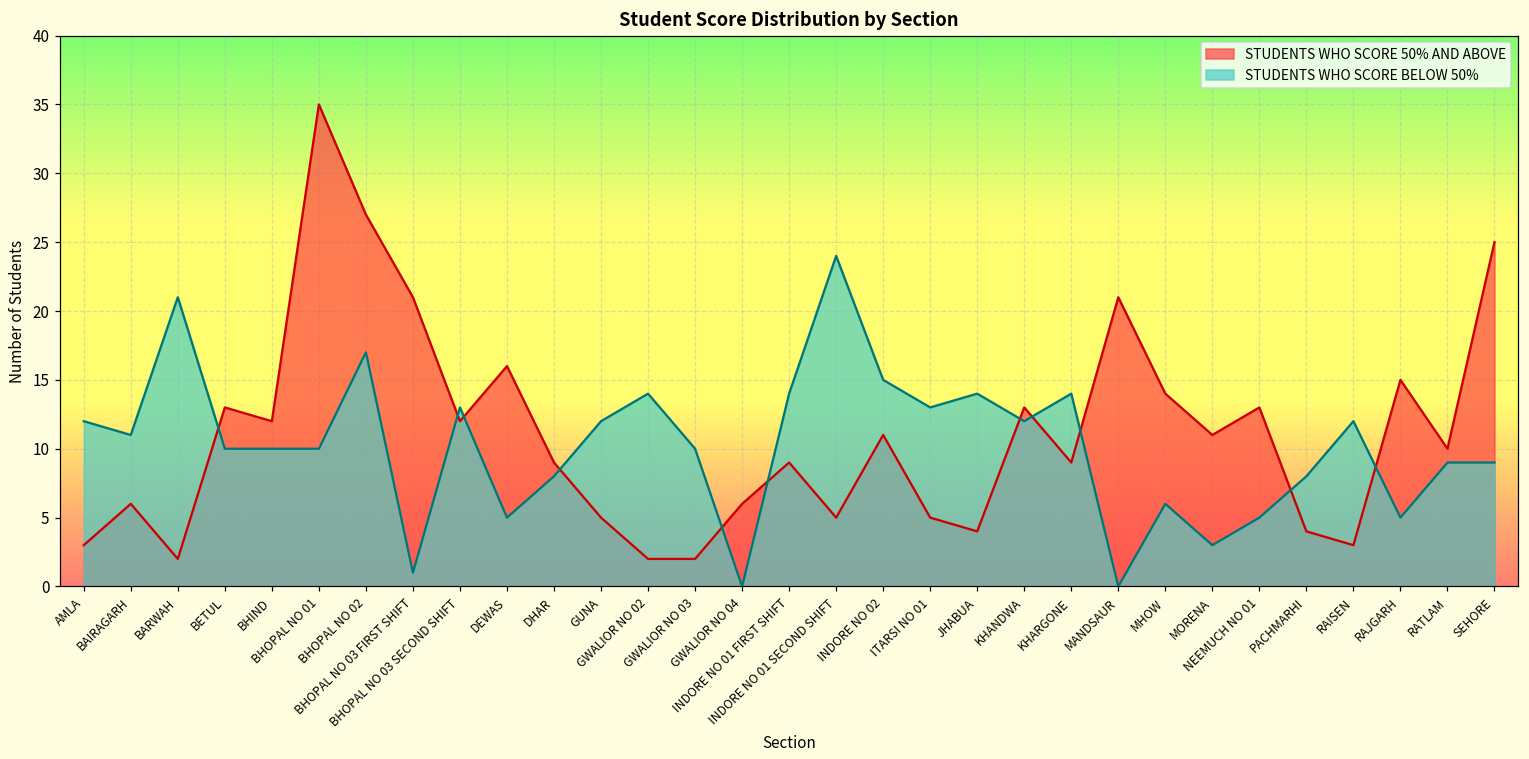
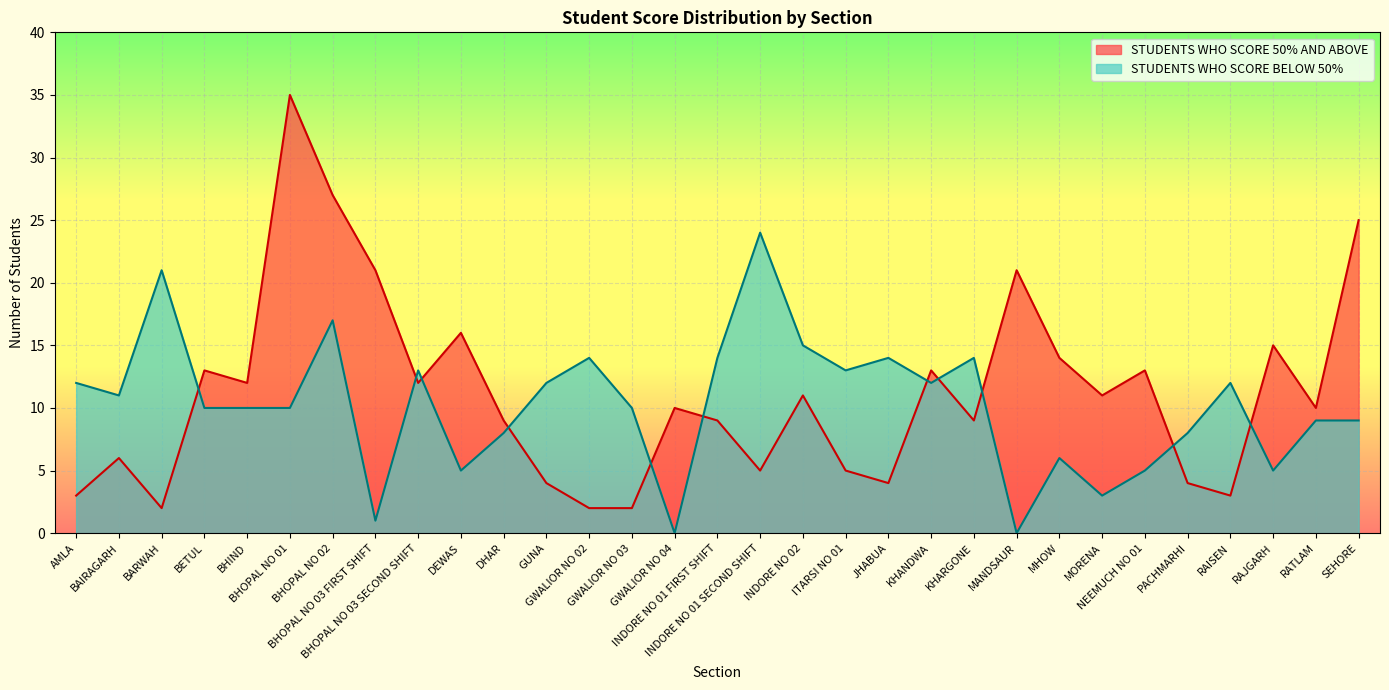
STUDENTS WHO SCORE 50% AND ABOVE, GUNA: 5 -> 4
STUDENTS WHO SCORE 50% AND ABOVE, GWALIOR NO 04: 6 -> 10
